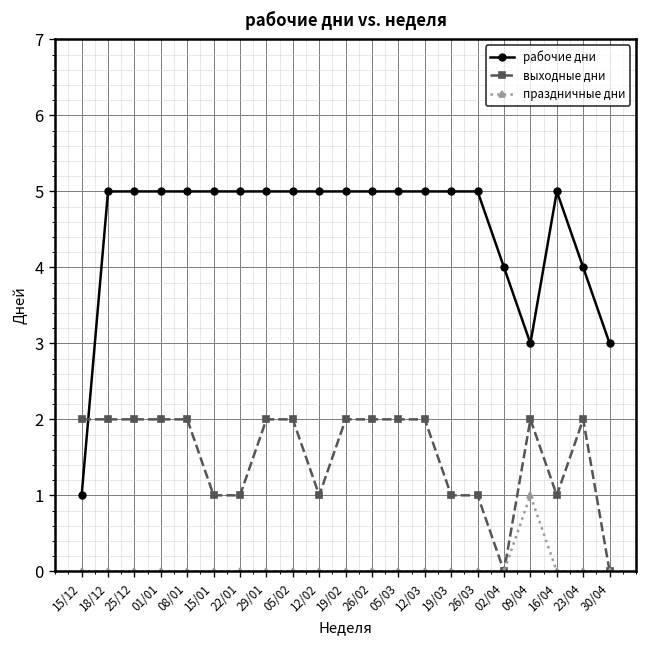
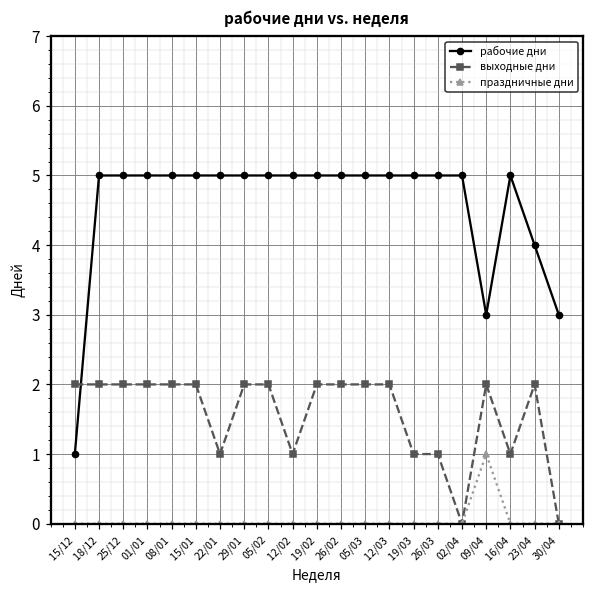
выходные дни, 15/01: 1 -> 2
рабочие дни, 02/04: 4 -> 5
